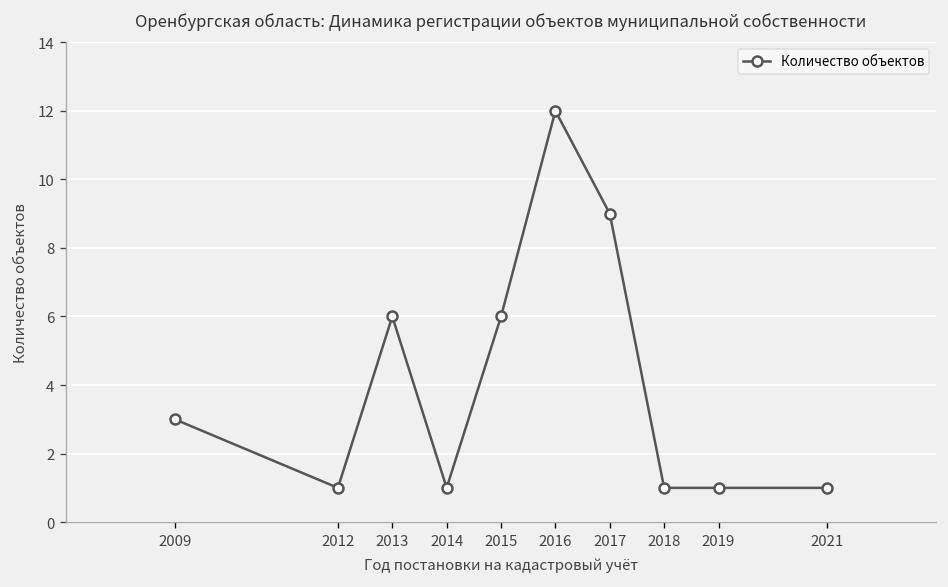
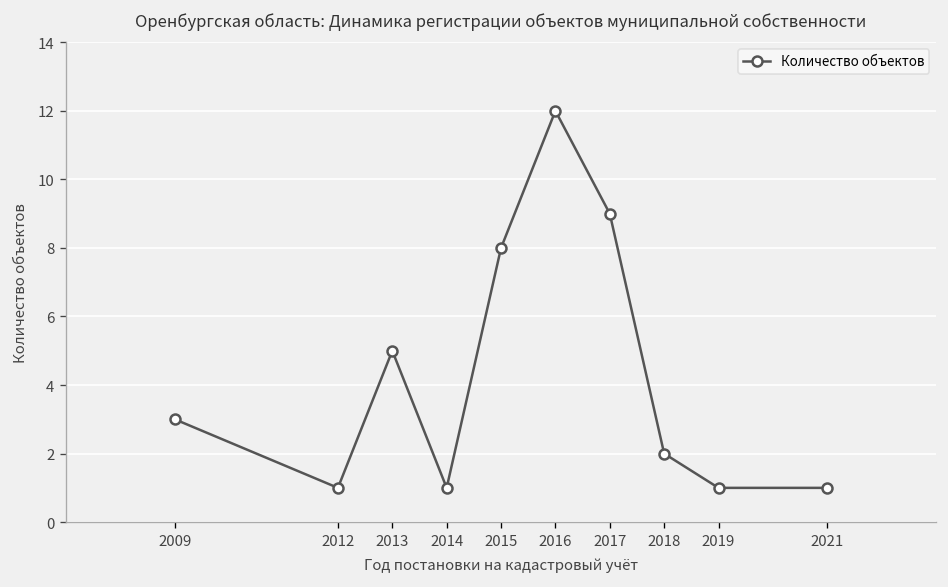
2013: 6 -> 5
2015: 6 -> 8
2018: 1 -> 2
